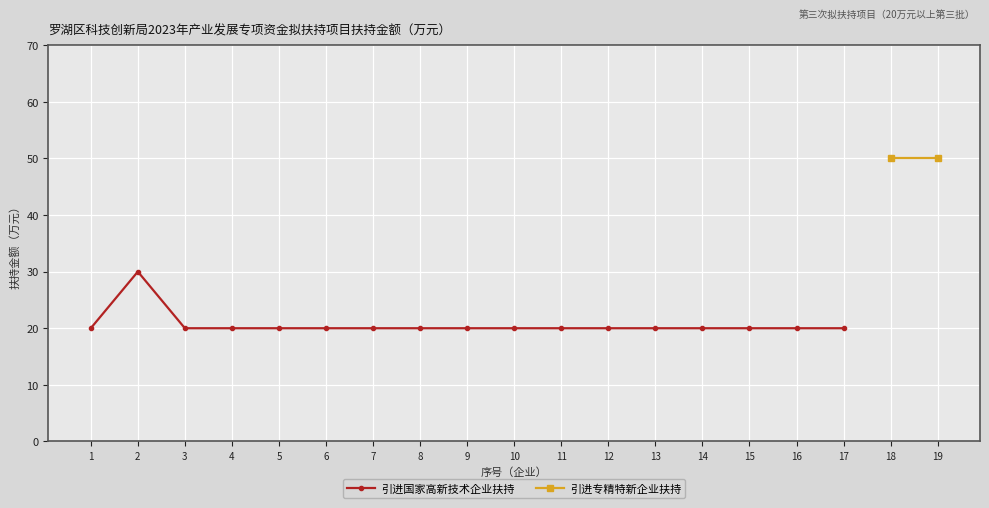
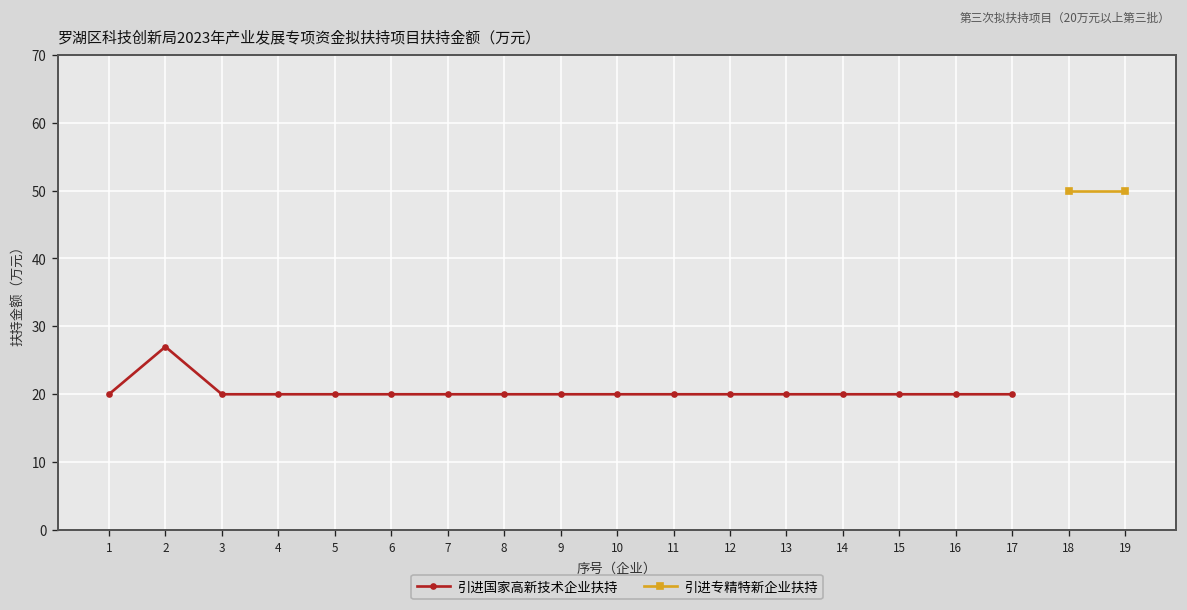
引进国家高新技术企业扶持, 2: 30 -> 27
